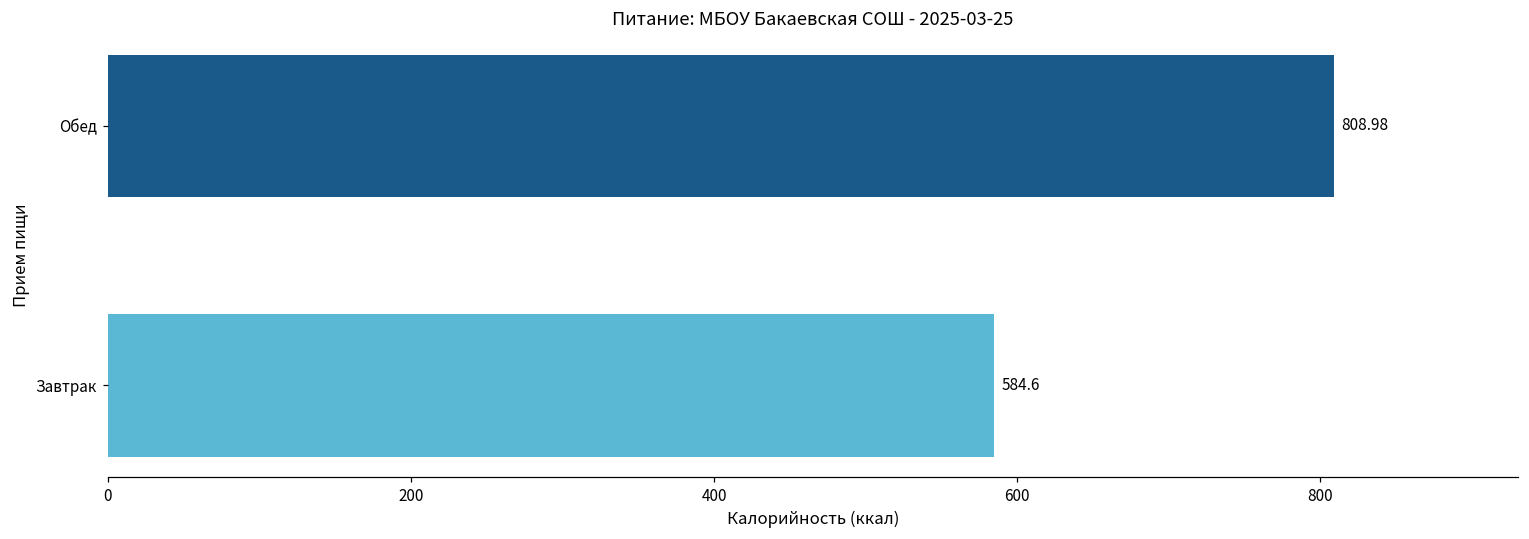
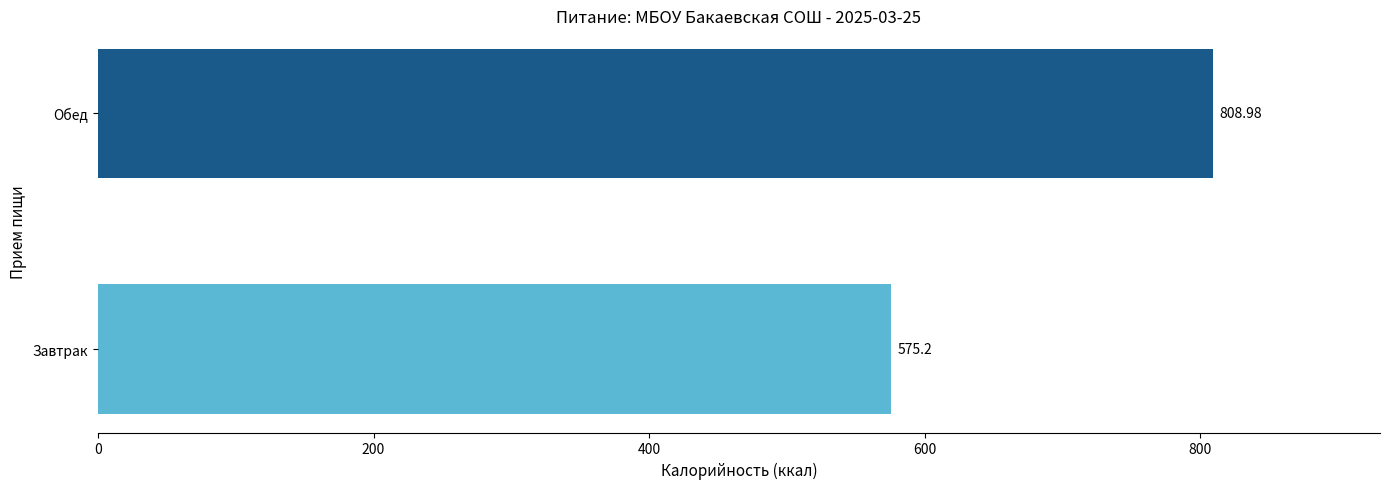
Завтрак: 584.6 -> 575.2
